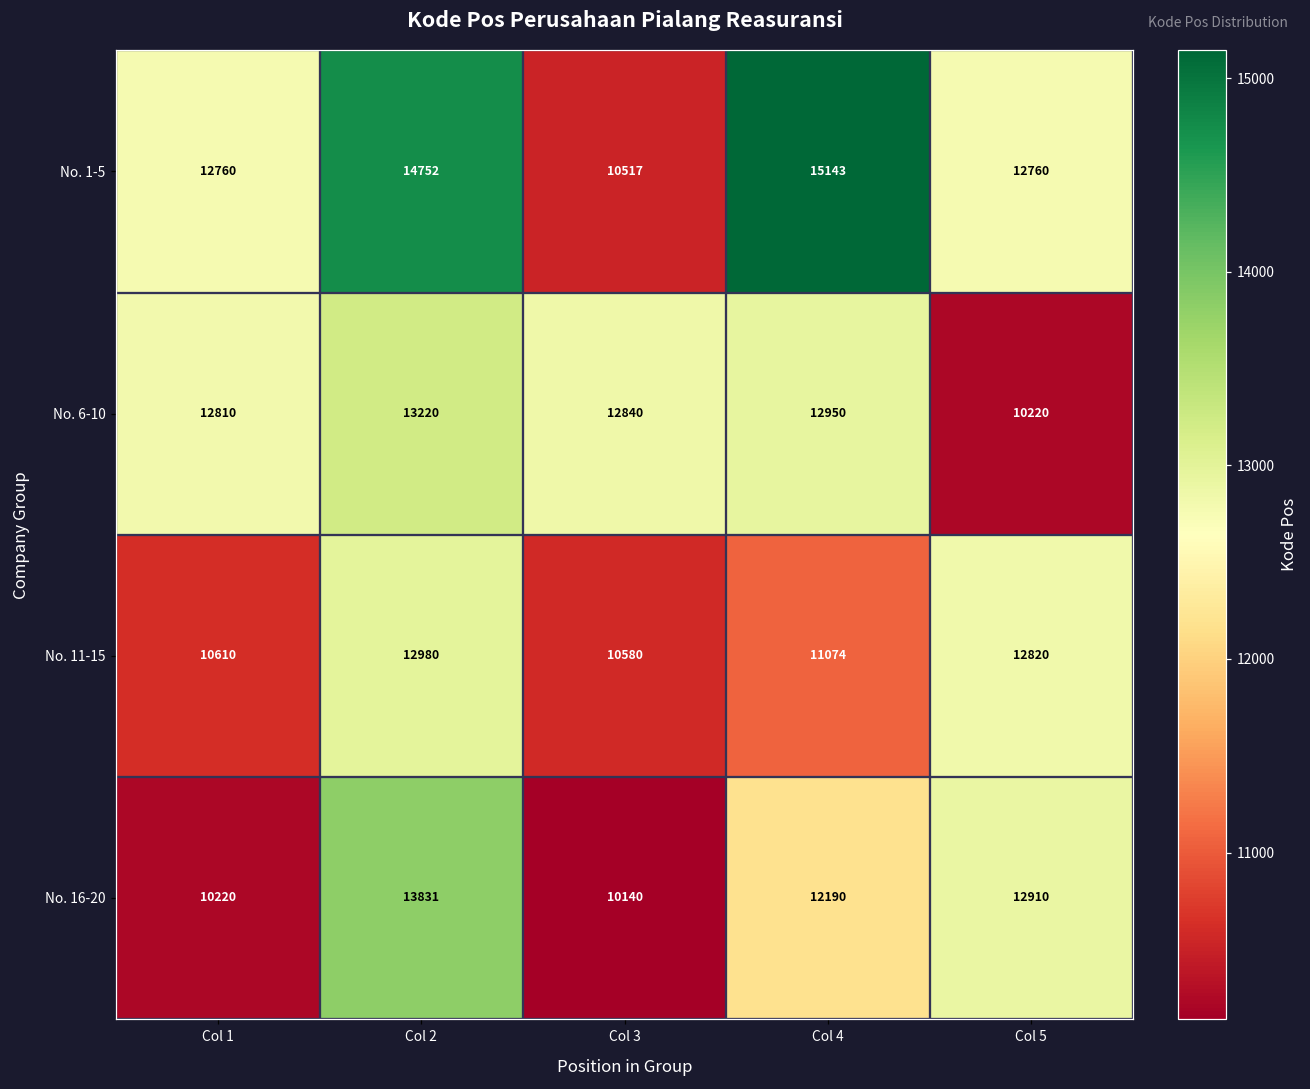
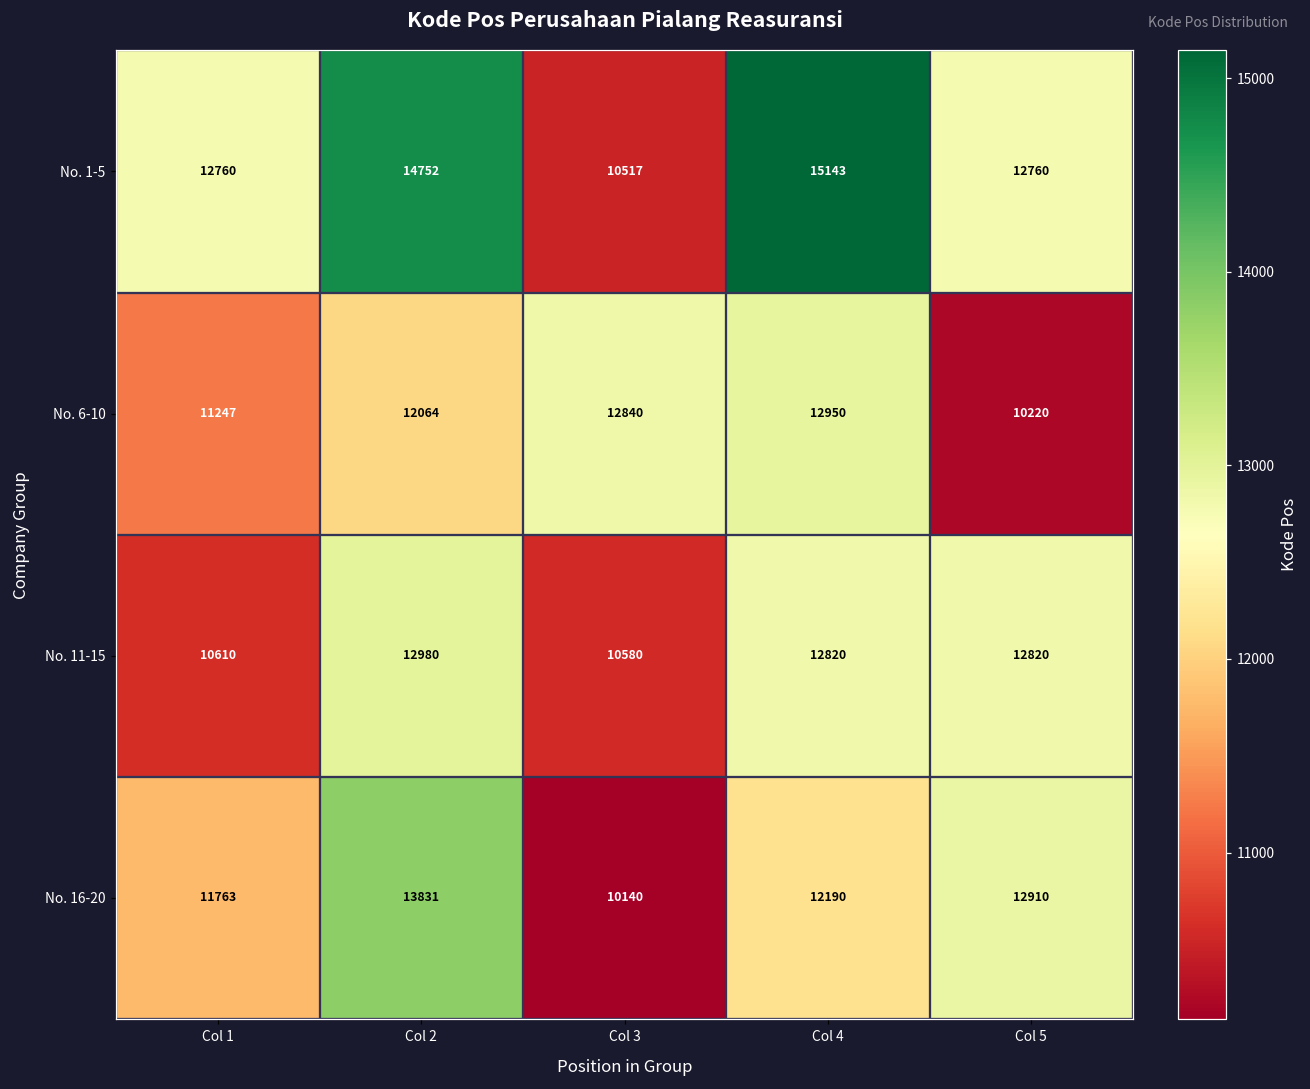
No. 6-10, Col 1: 12810 -> 11247
No. 6-10, Col 2: 13220 -> 12064
No. 11-15, Col 4: 11074 -> 12820
No. 16-20, Col 1: 10220 -> 11763
